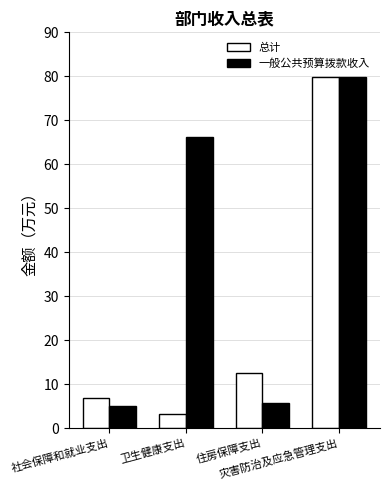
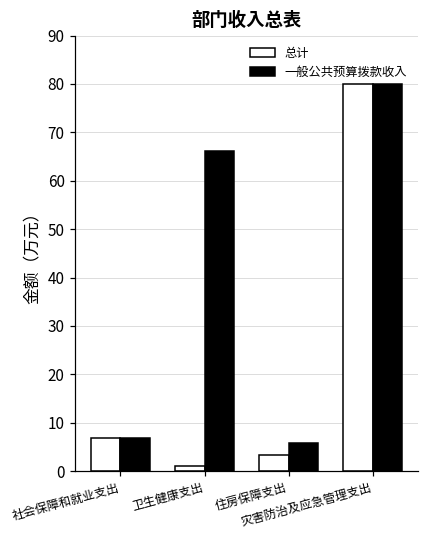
一般公共预算拨款收入, 社会保障和就业支出: 5 -> 7
总计, 卫生健康支出: 3 -> 1
总计, 住房保障支出: 12 -> 3
